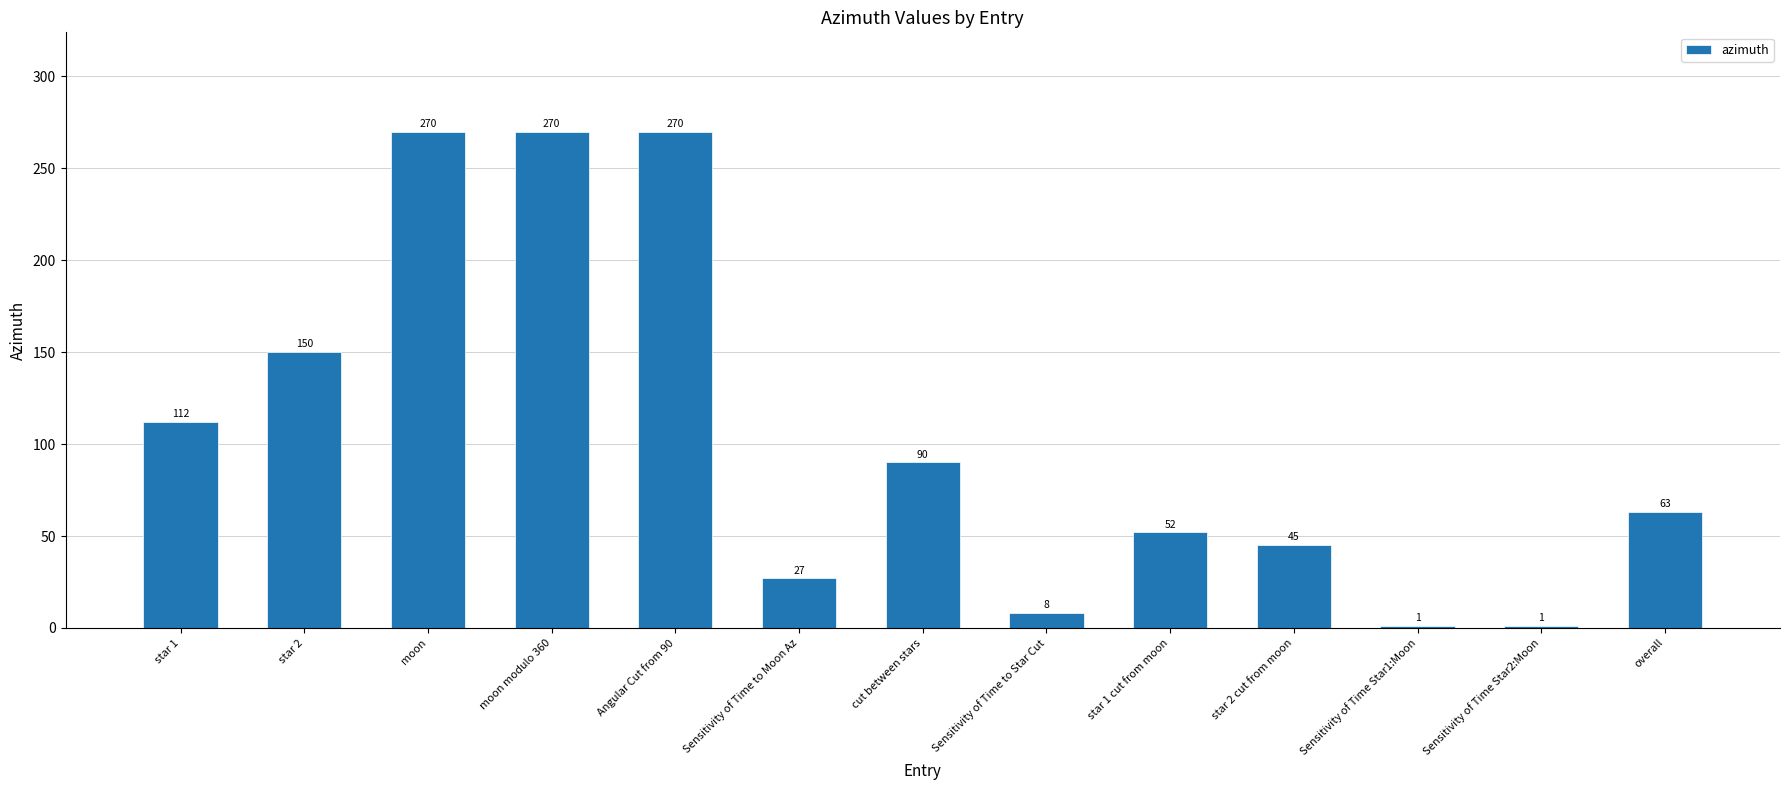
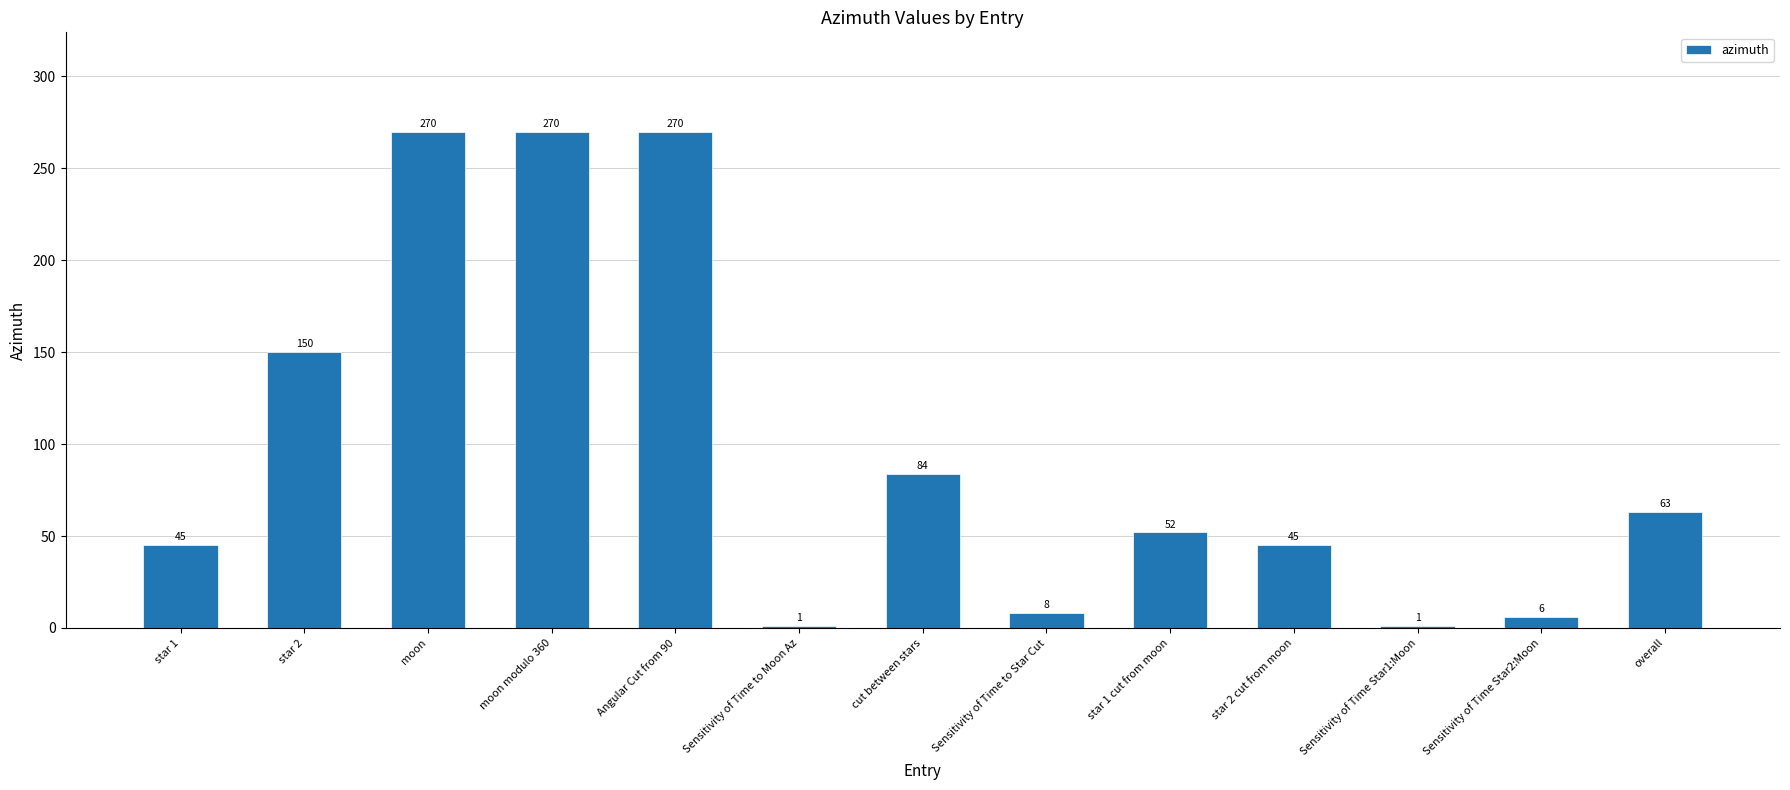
star 1: 112 -> 45
Sensitivity of Time to Moon Az: 27 -> 1
cut between stars: 90 -> 84
Sensitivity of Time Star2:Moon: 1 -> 6
